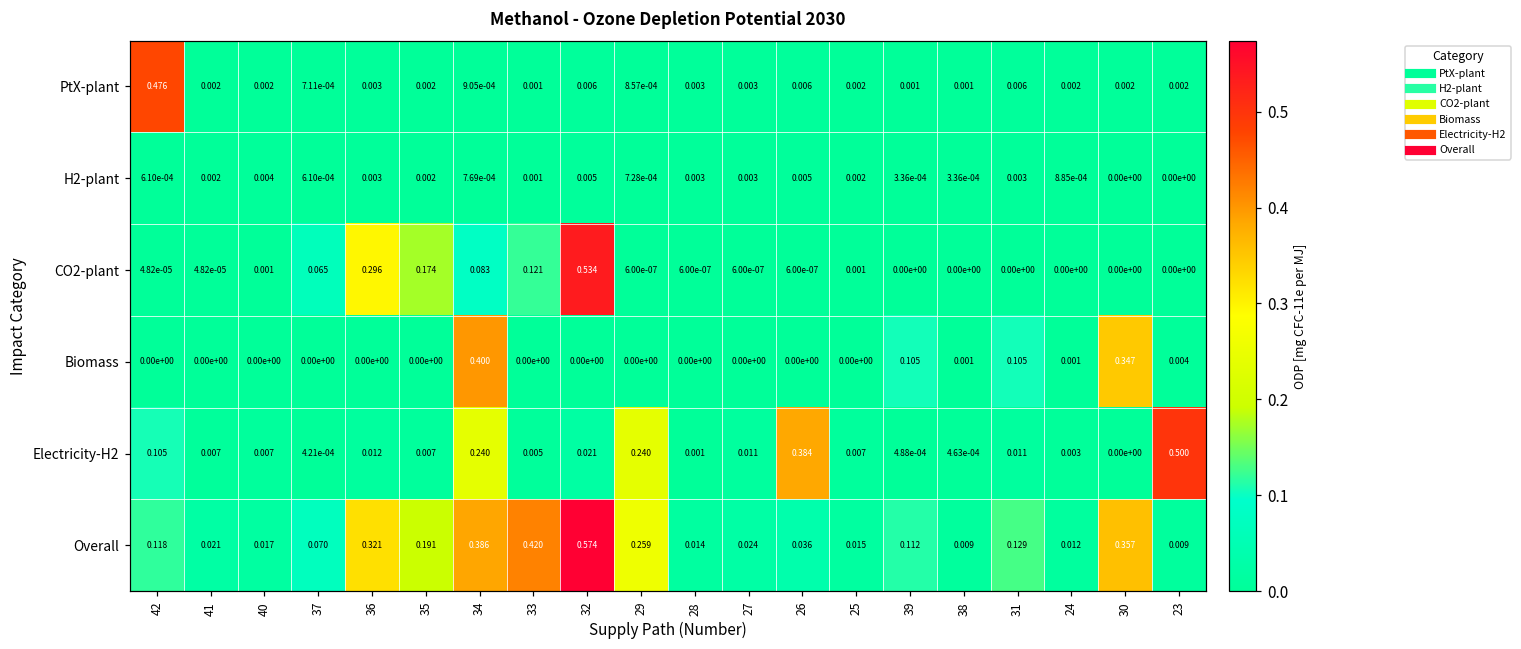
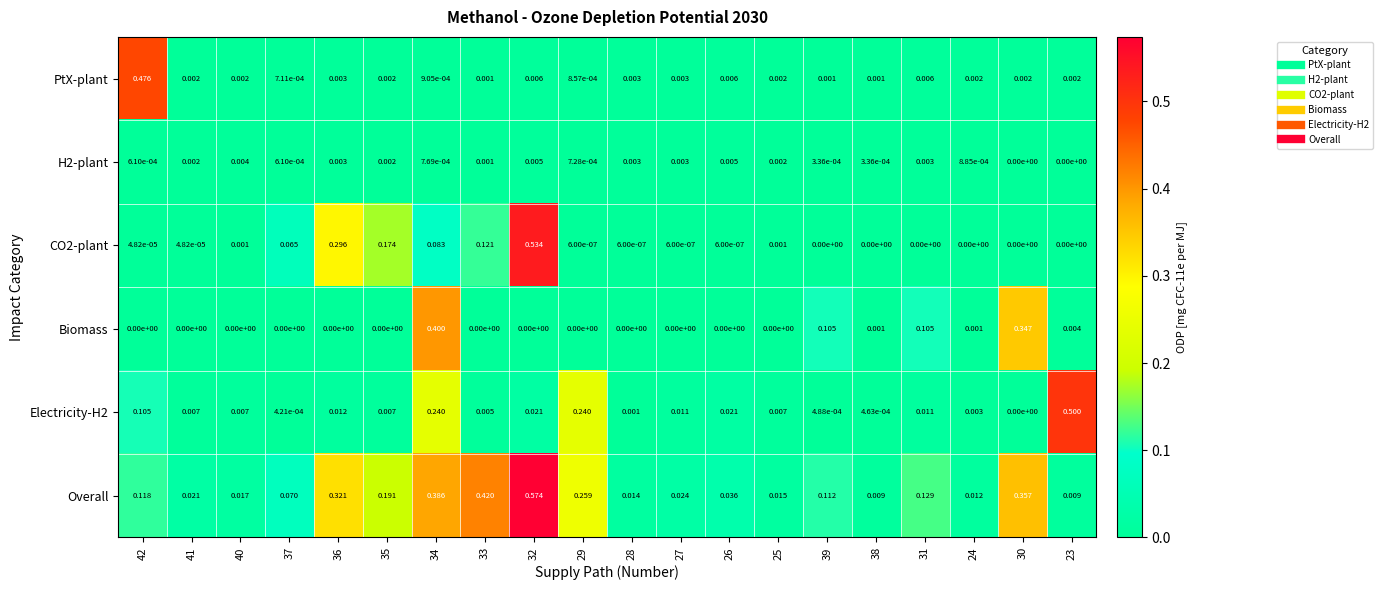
Electricity-H2, 26: 0.384 -> 0.021
